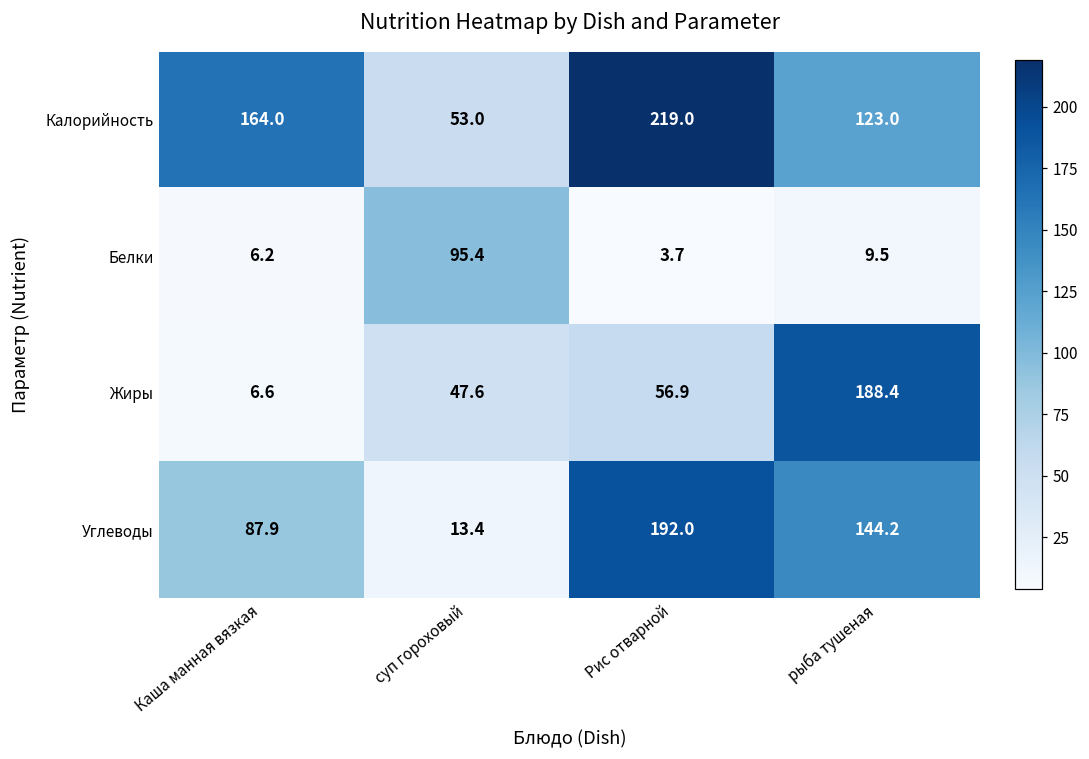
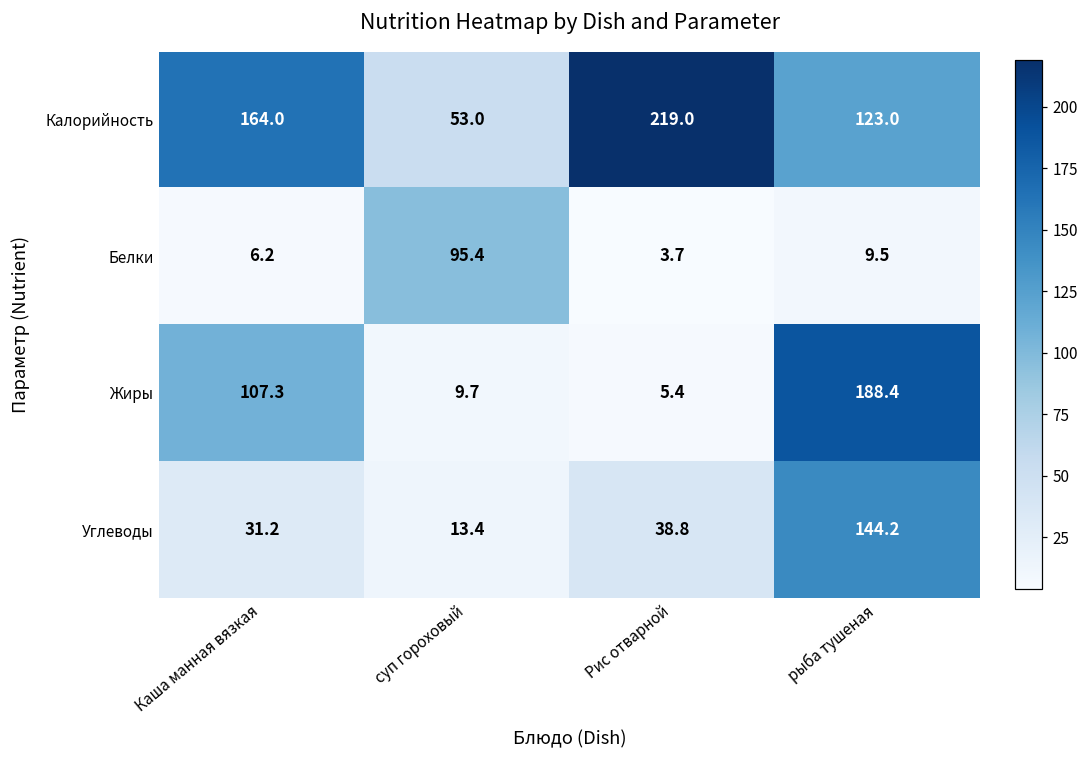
Жиры, Каша манная вязкая: 6.6 -> 107.3
Жиры, суп гороховый: 47.6 -> 9.7
Жиры, Рис отварной: 56.9 -> 5.4
Углеводы, Каша манная вязкая: 87.9 -> 31.2
Углеводы, Рис отварной: 192.0 -> 38.8
